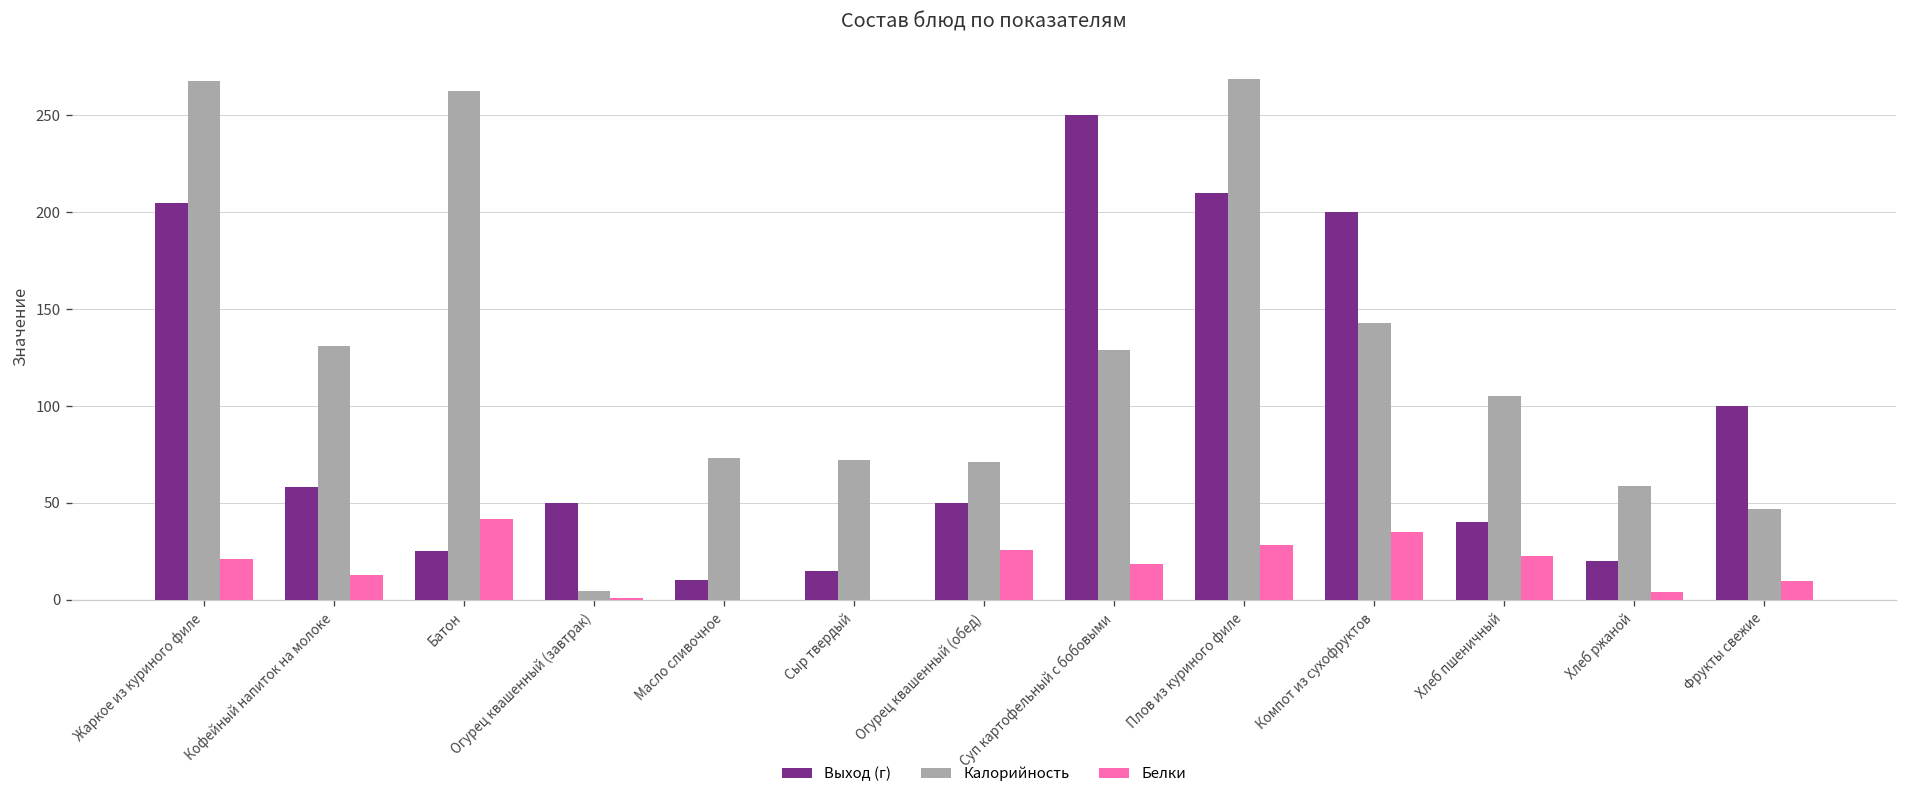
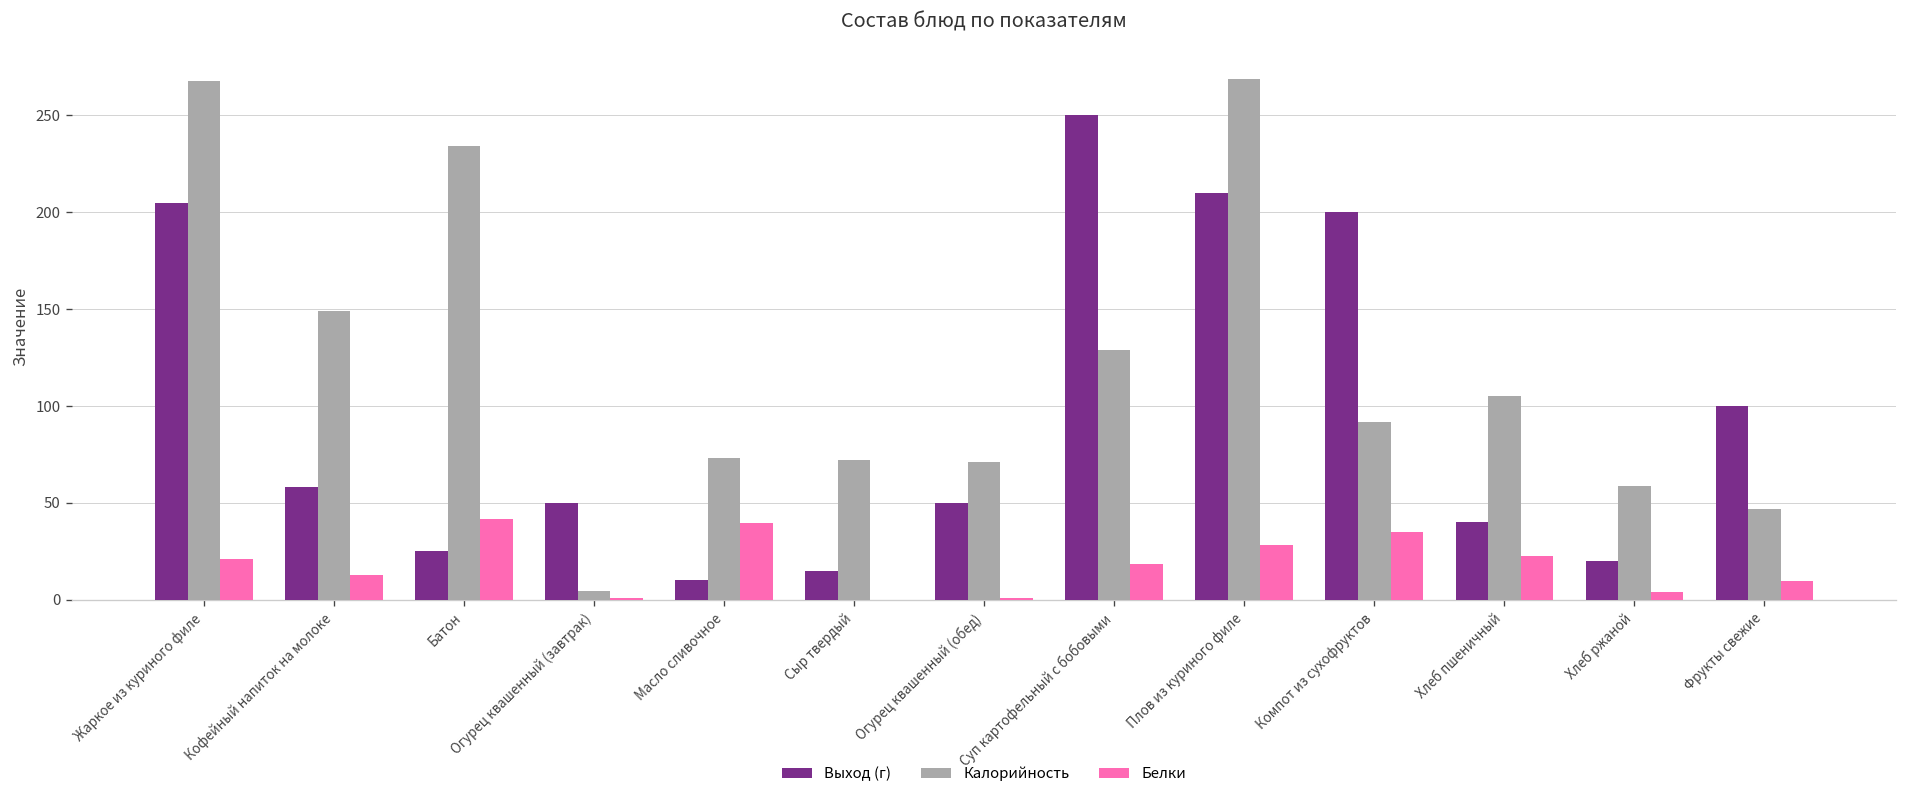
Калорийность, Кофейный напиток на молоке: 131 -> 149
Калорийность, Батон: 262 -> 234
Белки, Масло сливочное: 0 -> 39
Белки, Огурец квашенный (обед): 25 -> 1
Калорийность, Компот из сухофруктов: 143 -> 92
